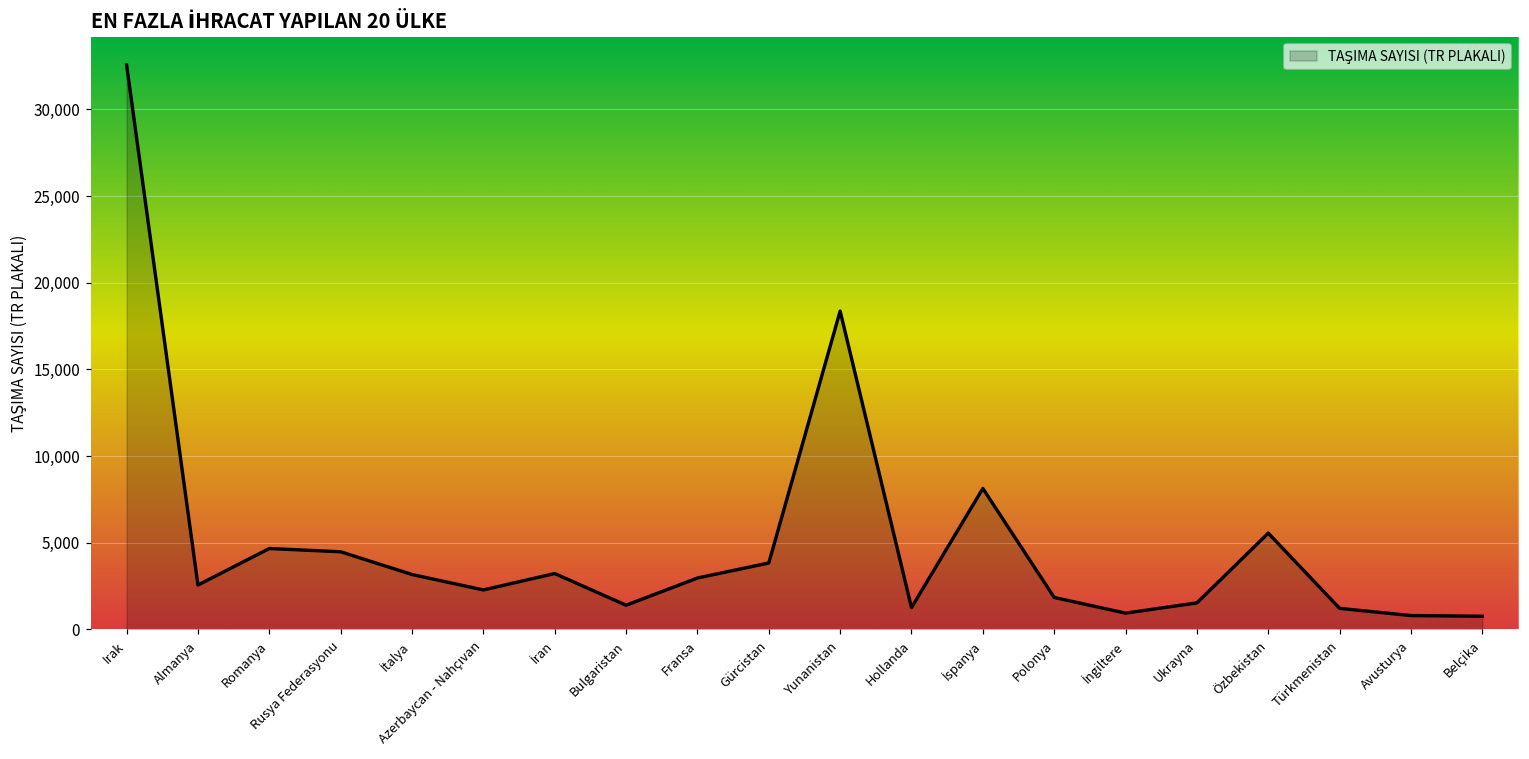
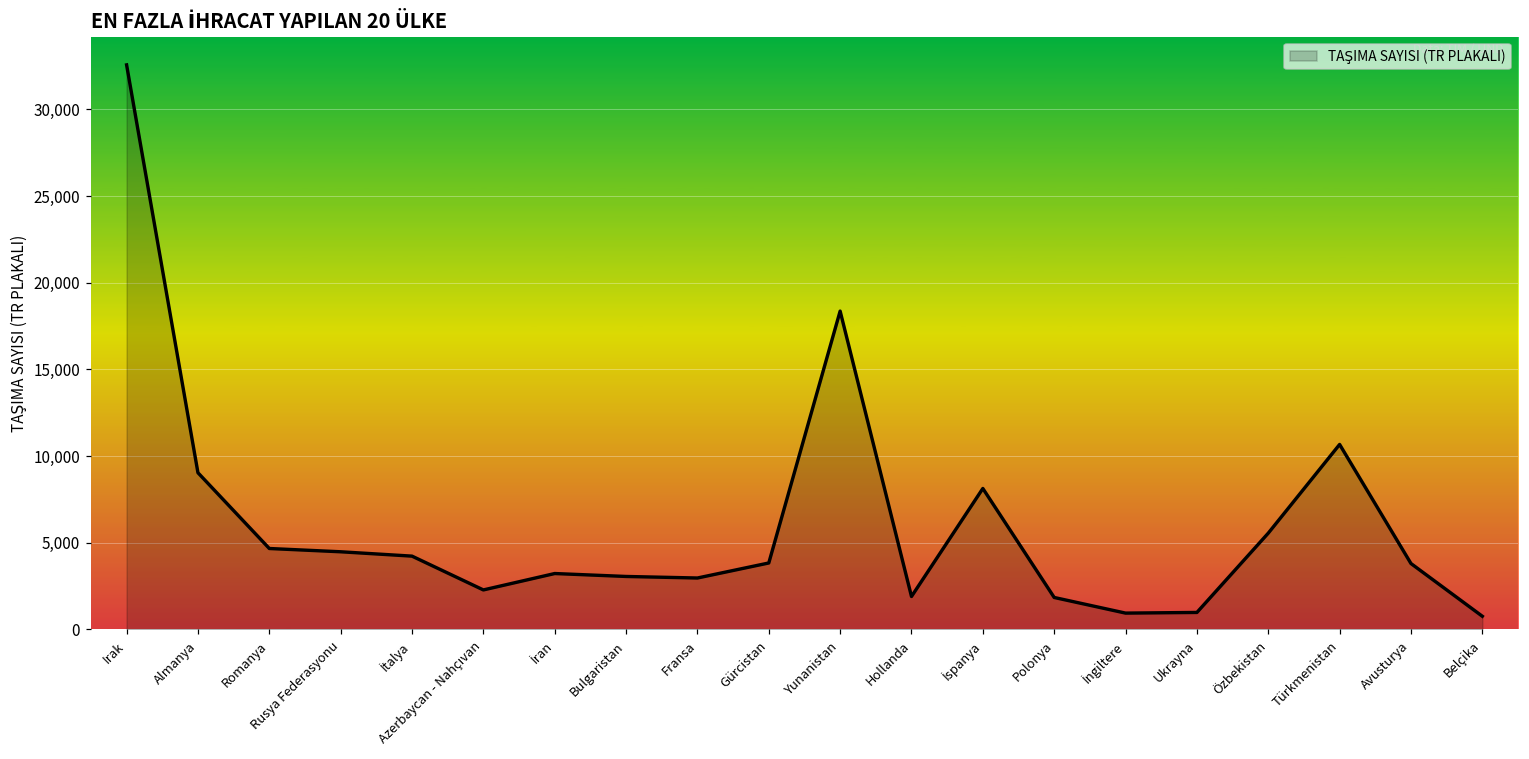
Almanya: 2,600 -> 9,000
İtalya: 3,200 -> 4,200
Bulgaristan: 1,400 -> 3,100
Hollanda: 1,300 -> 1,900
Ukrayna: 1,500 -> 1,000
Türkmenistan: 1,200 -> 10,700
Avusturya: 800 -> 3,800
